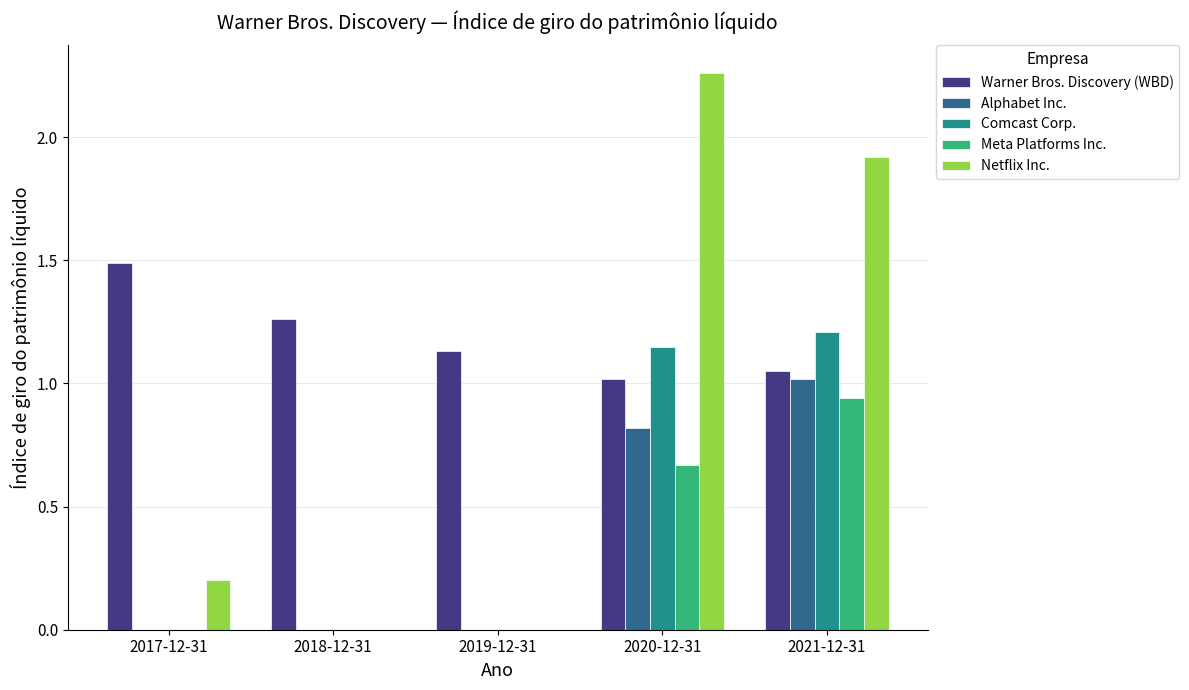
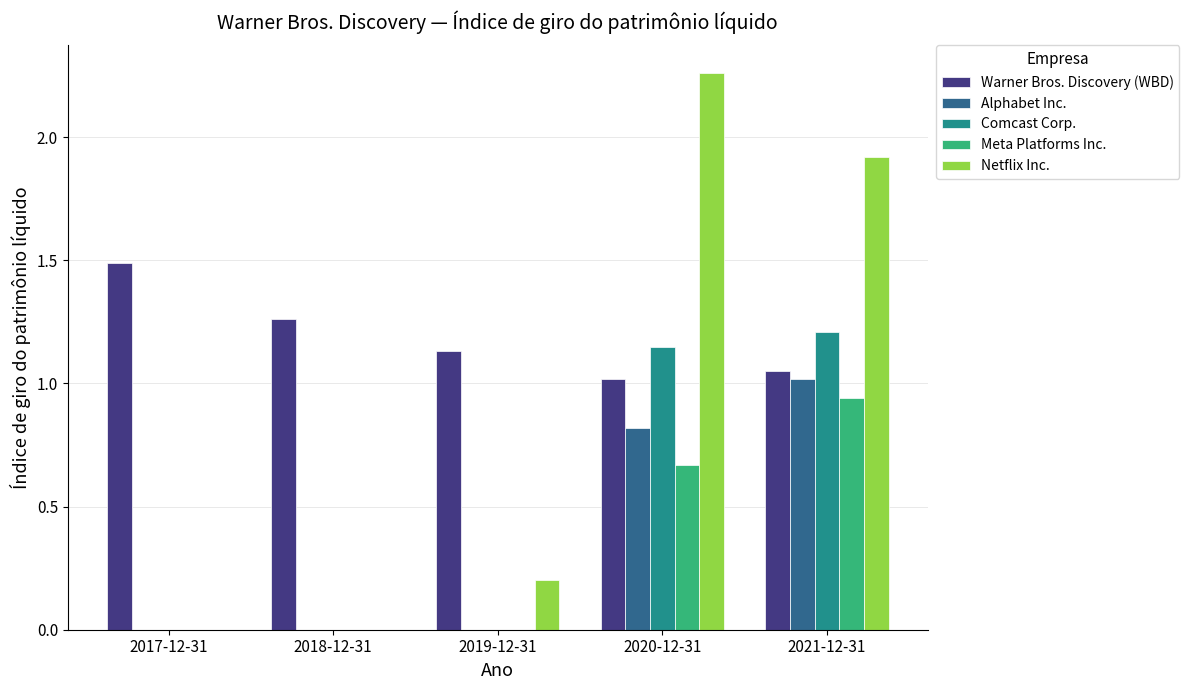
Netflix Inc., 2017-12-31: 0.2 -> 0.0
Netflix Inc., 2019-12-31: 0.0 -> 0.2
